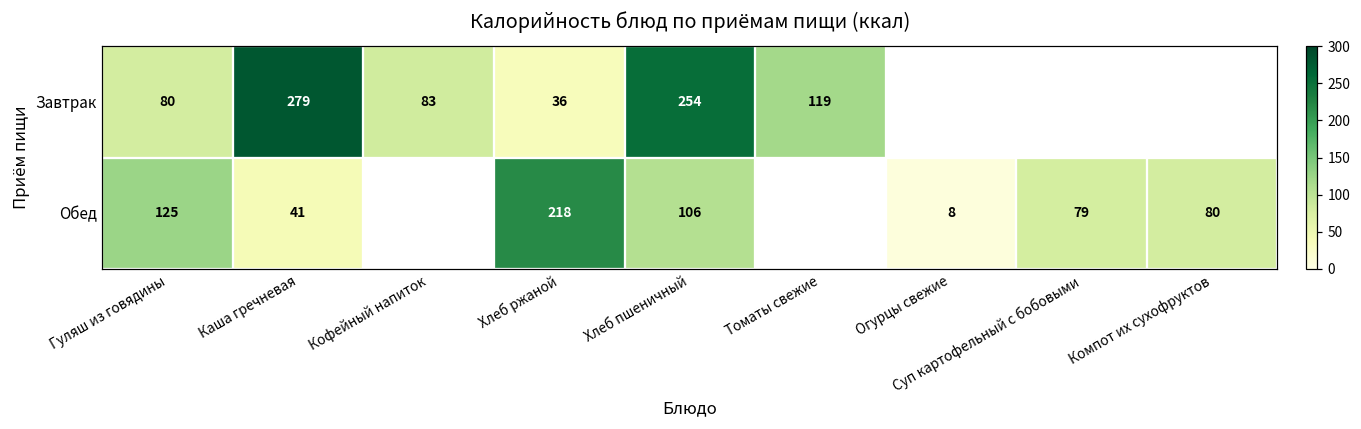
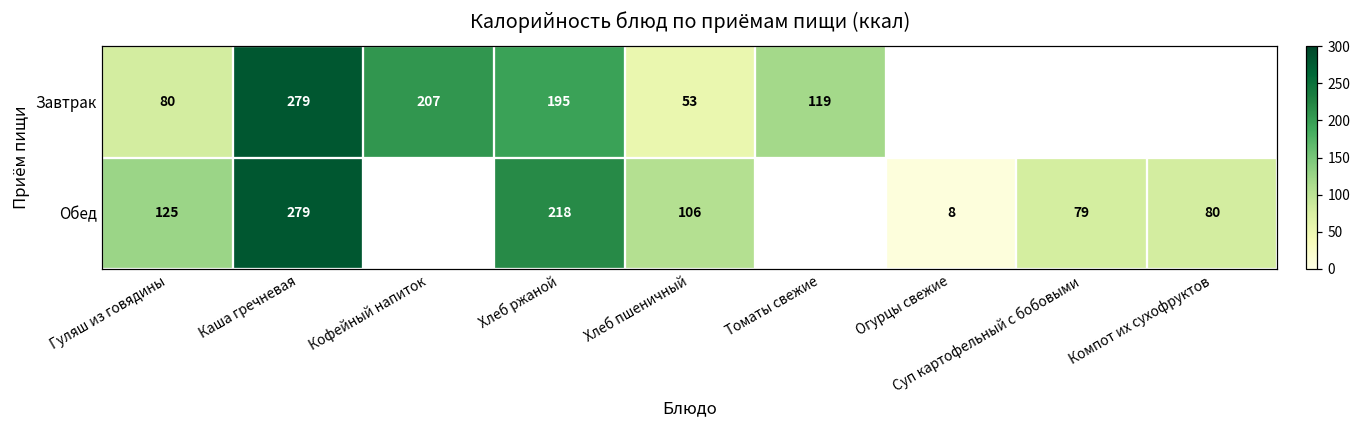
Завтрак, Кофейный напиток: 83 -> 207
Завтрак, Хлеб ржаной: 36 -> 195
Завтрак, Хлеб пшеничный: 254 -> 53
Обед, Каша гречневая: 41 -> 279
